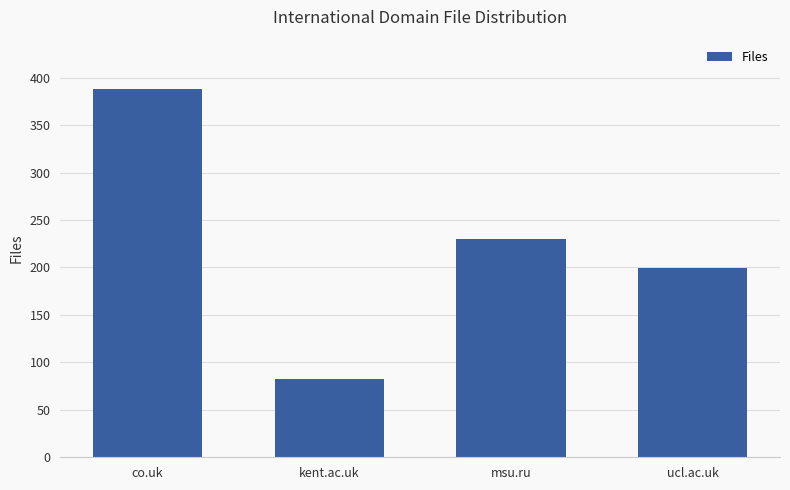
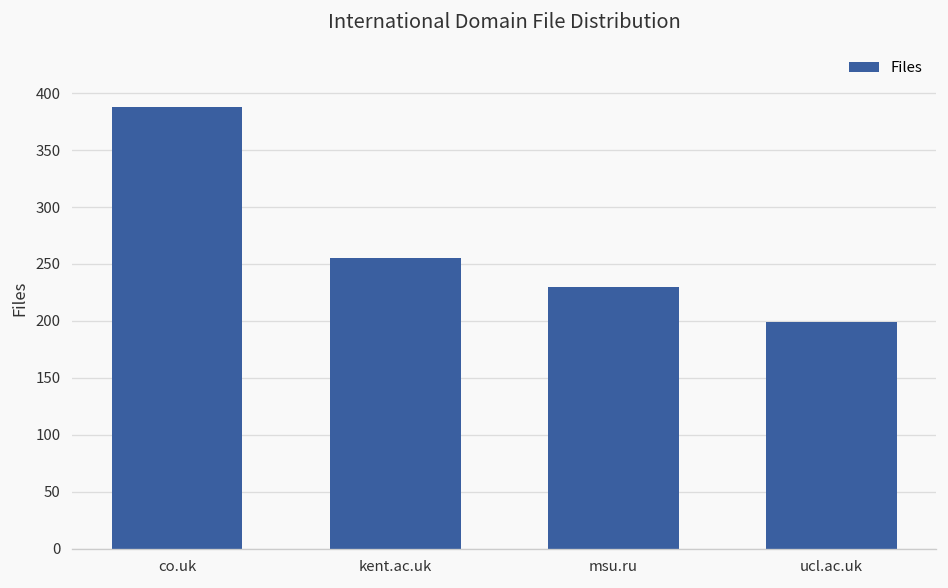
kent.ac.uk: 80 -> 260
